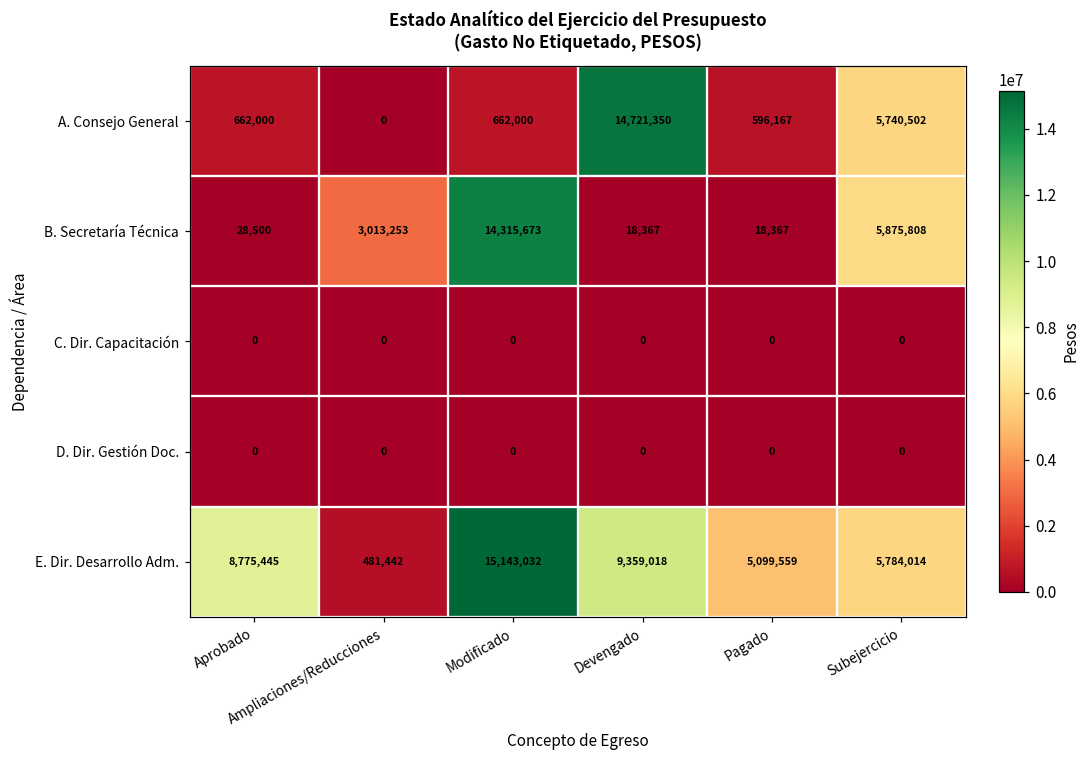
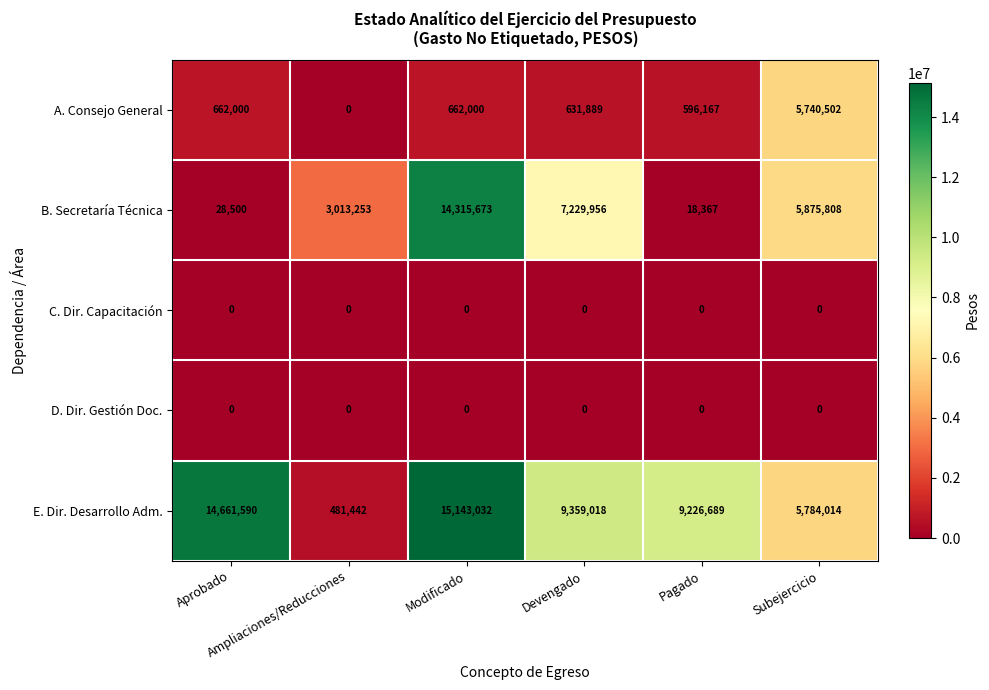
A. Consejo General, Devengado: 14,721,350 -> 631,889
B. Secretaría Técnica, Devengado: 18,367 -> 7,229,956
E. Dir. Desarrollo Adm., Aprobado: 8,775,445 -> 14,661,590
E. Dir. Desarrollo Adm., Pagado: 5,099,559 -> 9,226,689
